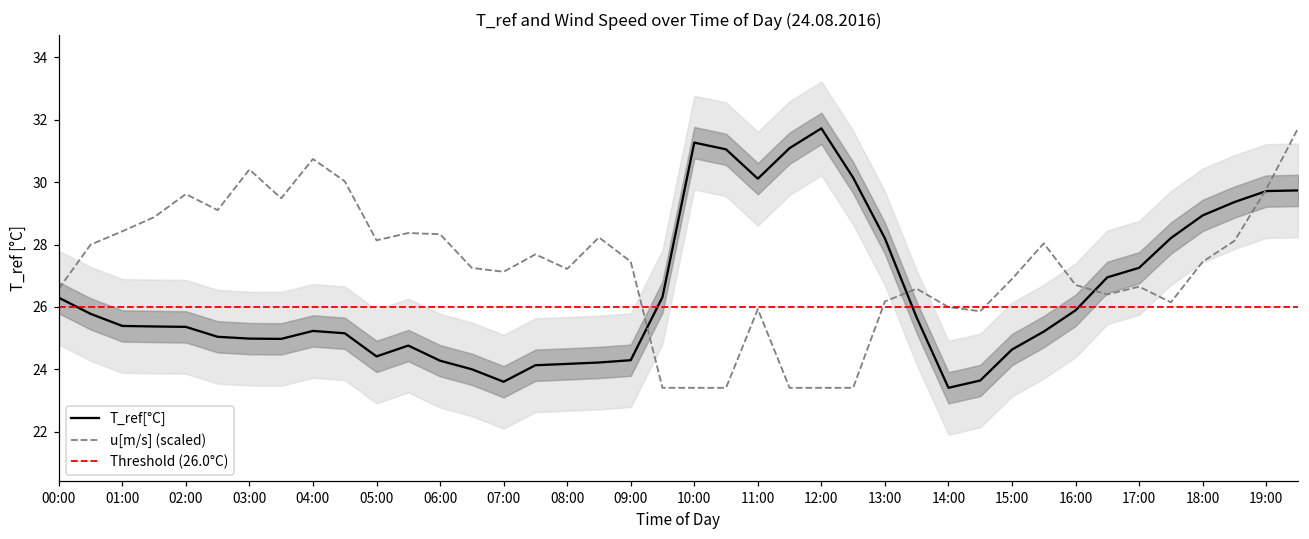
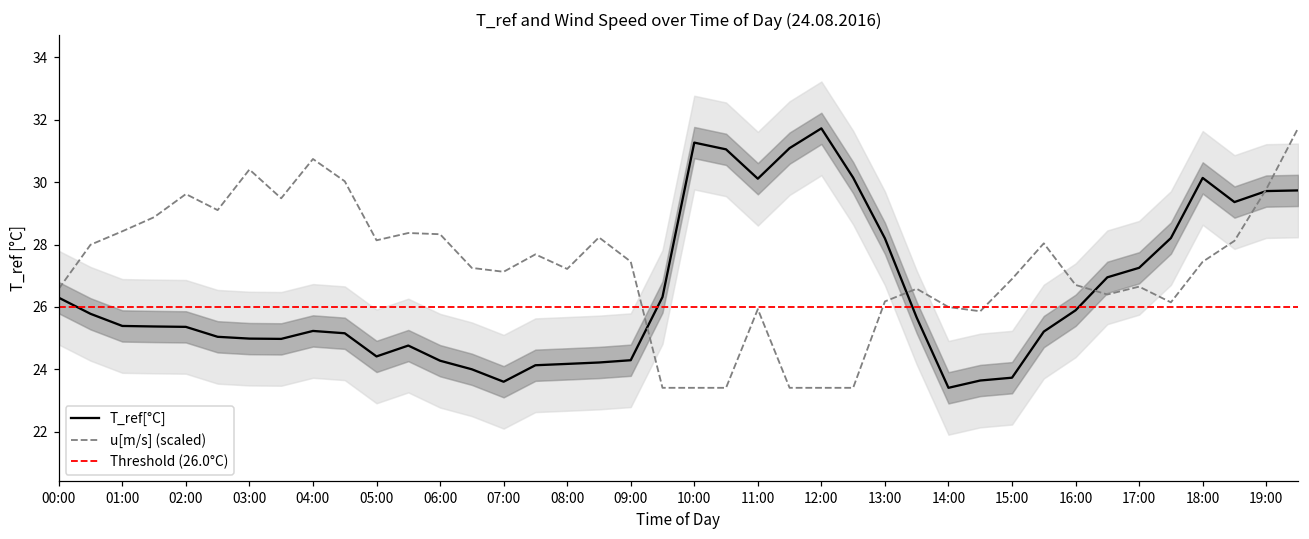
T_ref[°C], 15:00: 24.6 -> 23.7
T_ref[°C], 18:00: 28.9 -> 30.1
